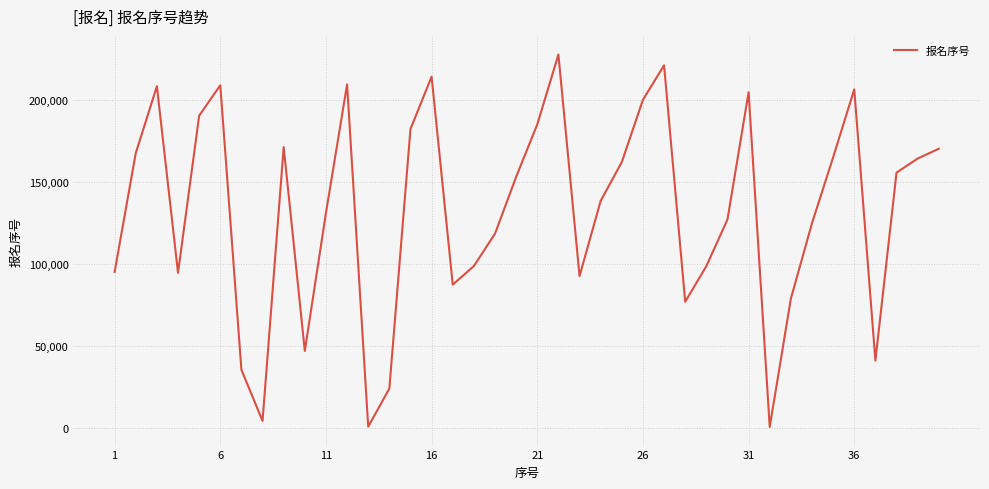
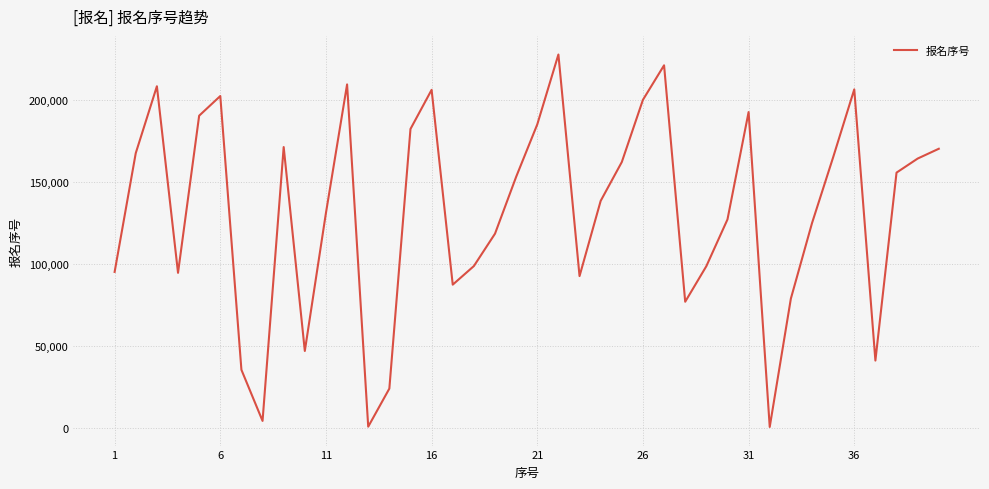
6: 209,000 -> 202,000
16: 214,000 -> 206,000
31: 205,000 -> 192,000
